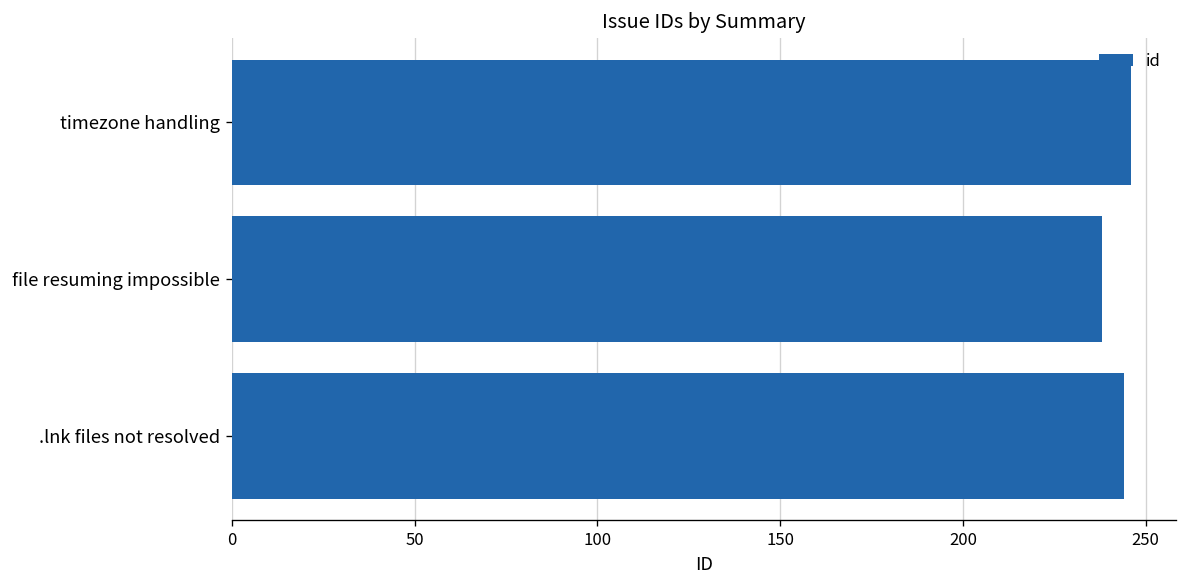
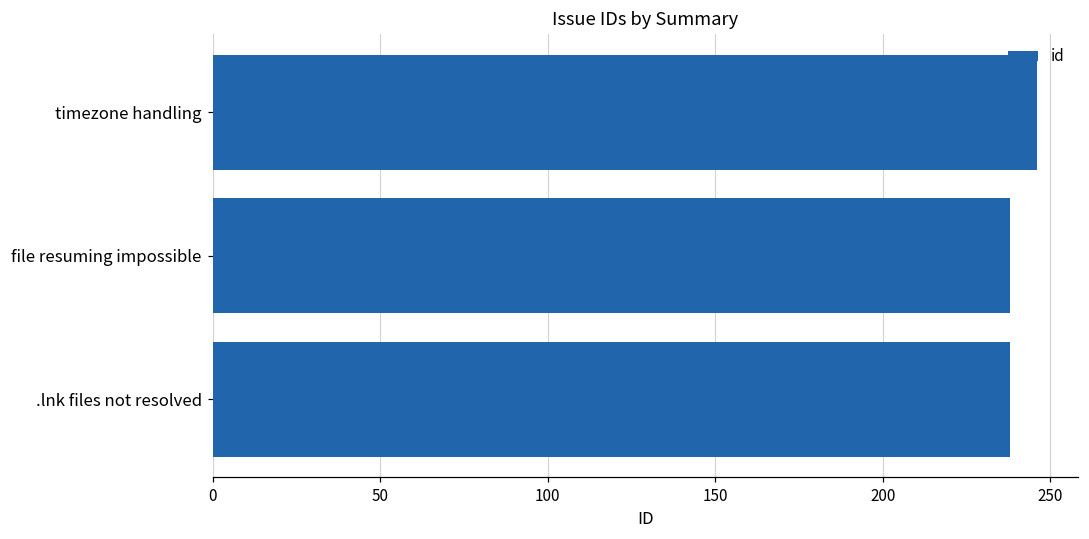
.lnk files not resolved: 244 -> 238
